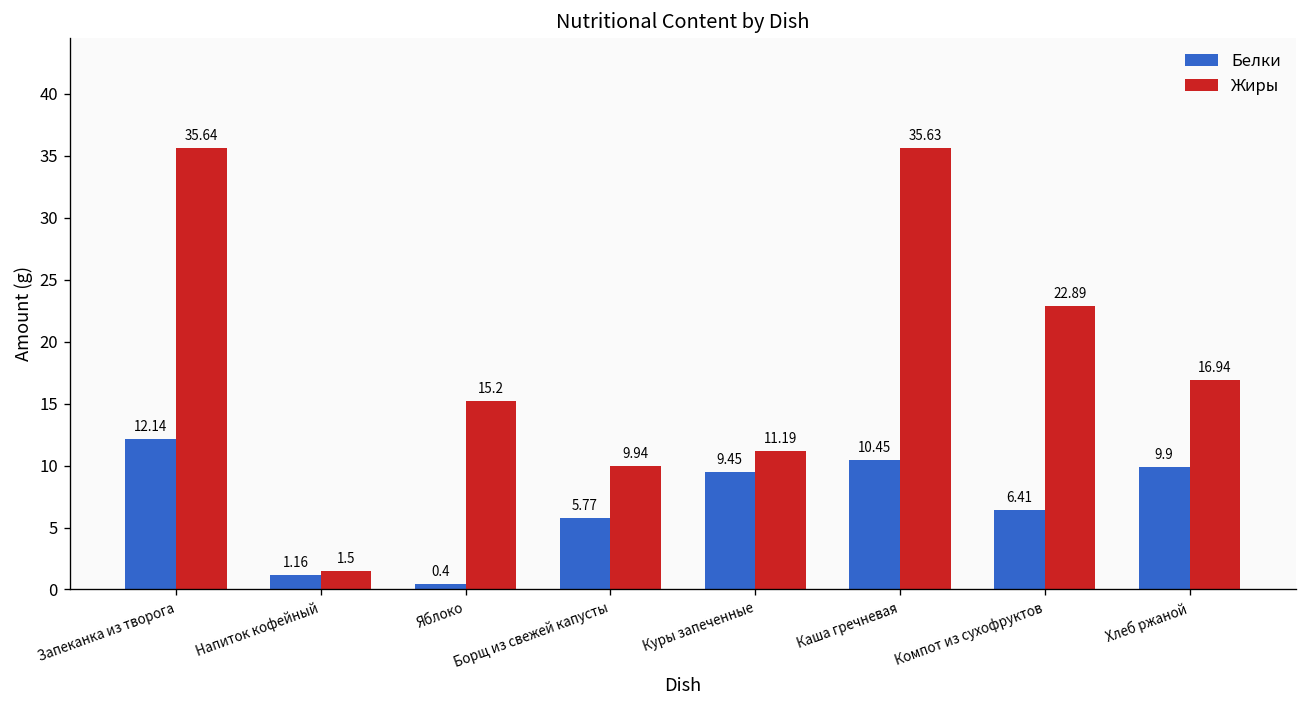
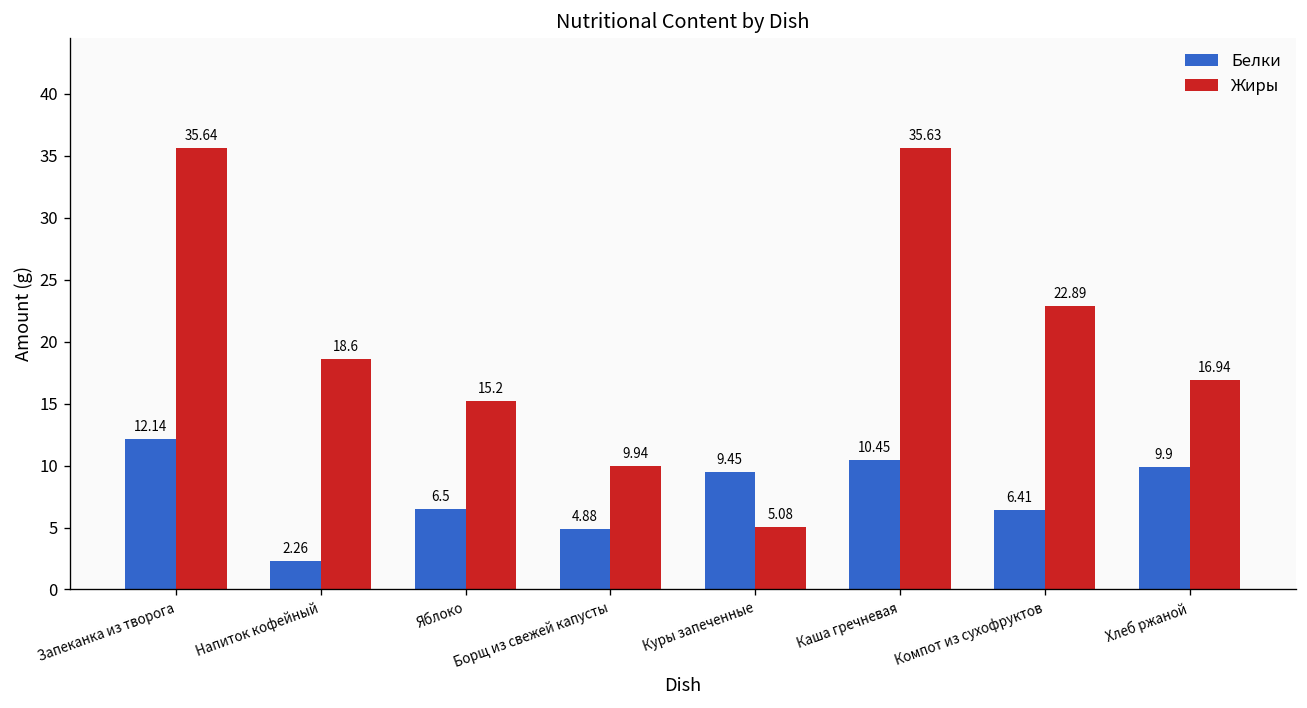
Белки, Напиток кофейный: 1.16 -> 2.26
Жиры, Напиток кофейный: 1.5 -> 18.6
Белки, Яблоко: 0.4 -> 6.5
Белки, Борщ из свежей капусты: 5.77 -> 4.88
Жиры, Куры запеченные: 11.19 -> 5.08
